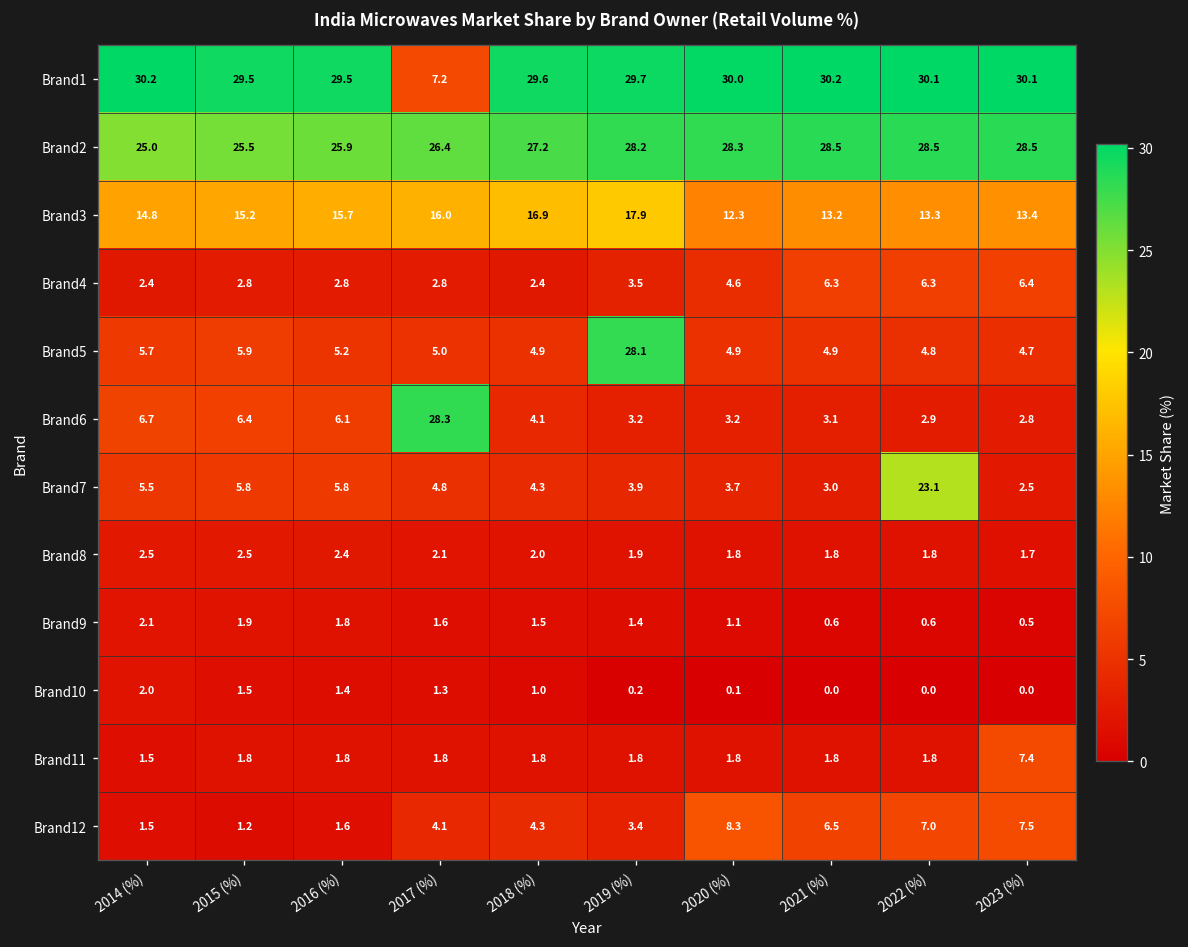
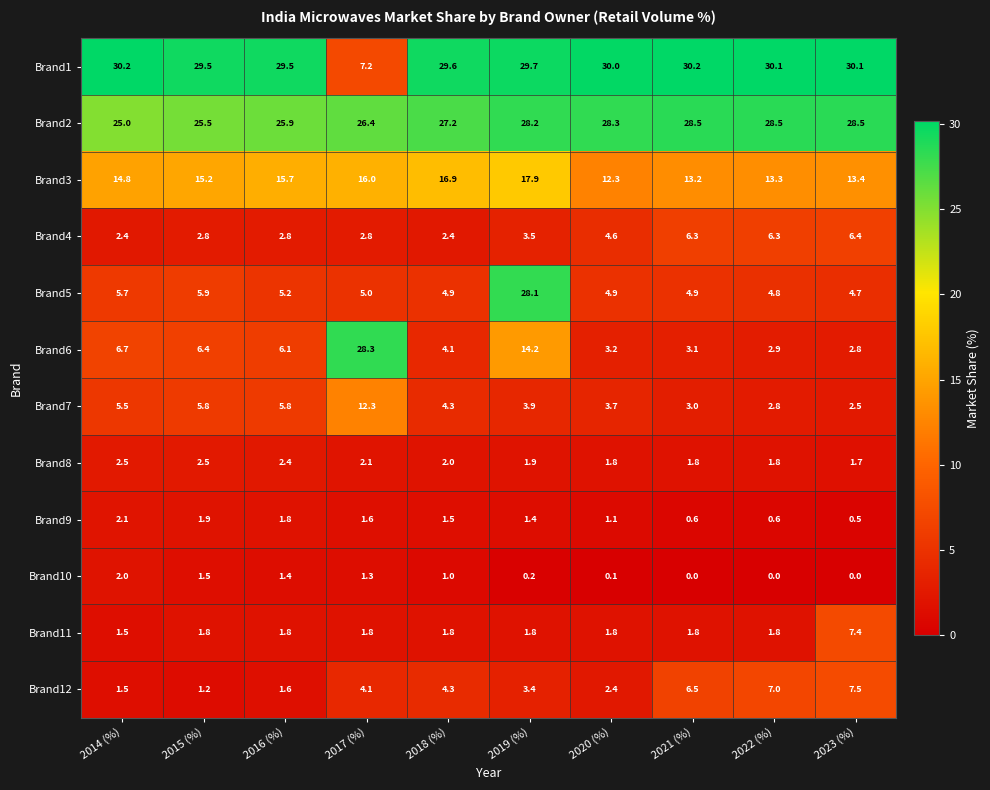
Brand6, 2019 (%): 3.2 -> 14.2
Brand7, 2017 (%): 4.8 -> 12.3
Brand7, 2022 (%): 23.1 -> 2.8
Brand12, 2020 (%): 8.3 -> 2.4
